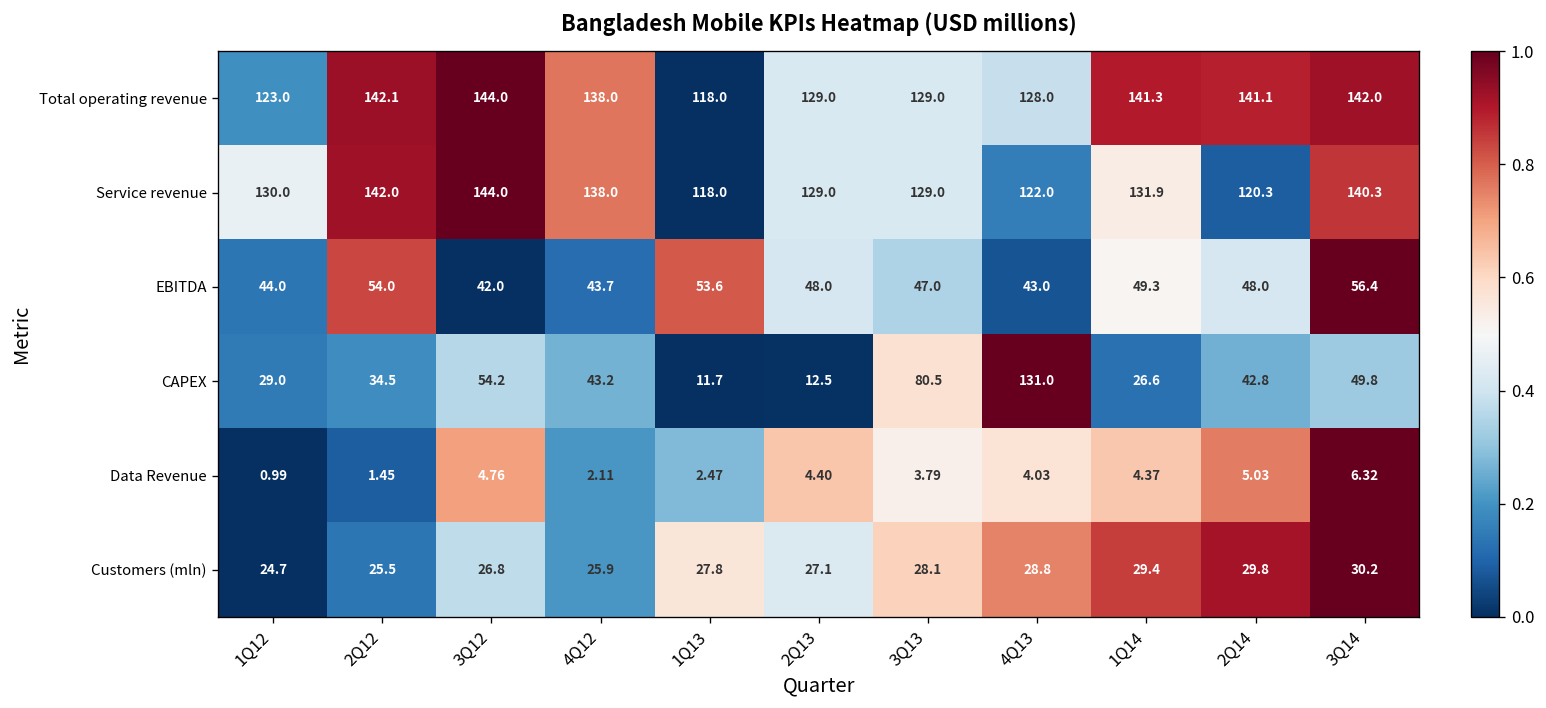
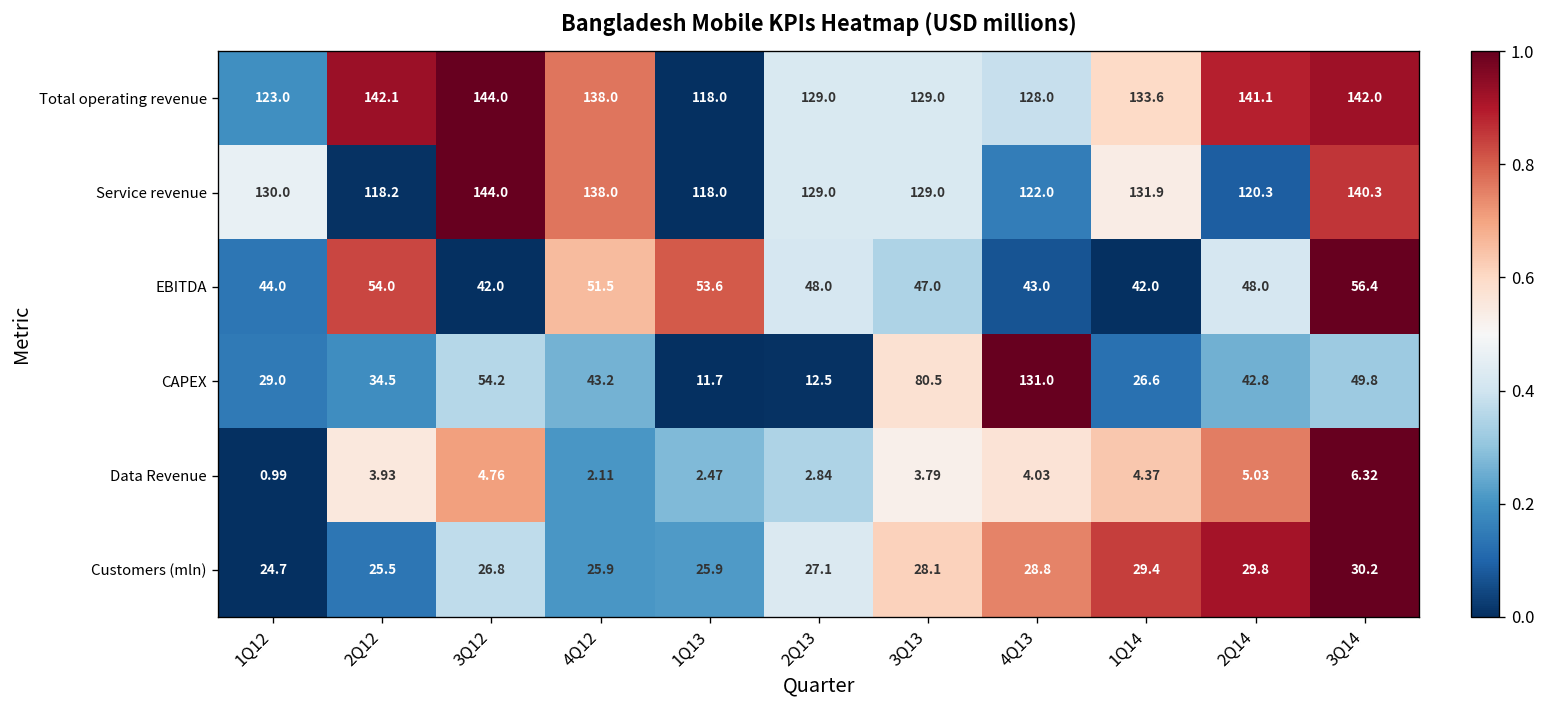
Total operating revenue, 1Q14: 141.3 -> 133.6
Service revenue, 2Q12: 142.0 -> 118.2
EBITDA, 4Q12: 43.7 -> 51.5
EBITDA, 1Q14: 49.3 -> 42.0
Data Revenue, 2Q12: 1.45 -> 3.93
Data Revenue, 2Q13: 4.40 -> 2.84
Customers (mln), 1Q13: 27.8 -> 25.9
